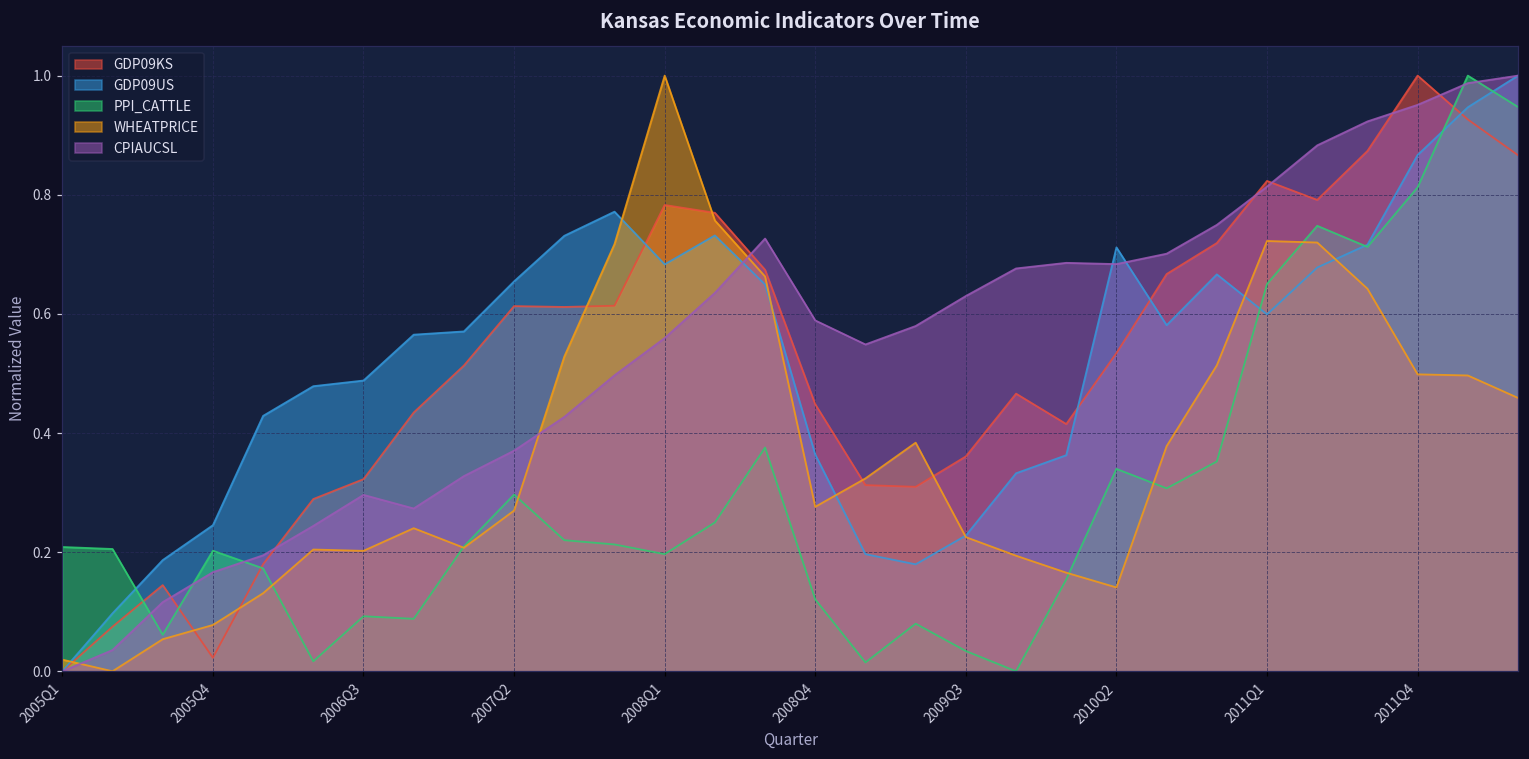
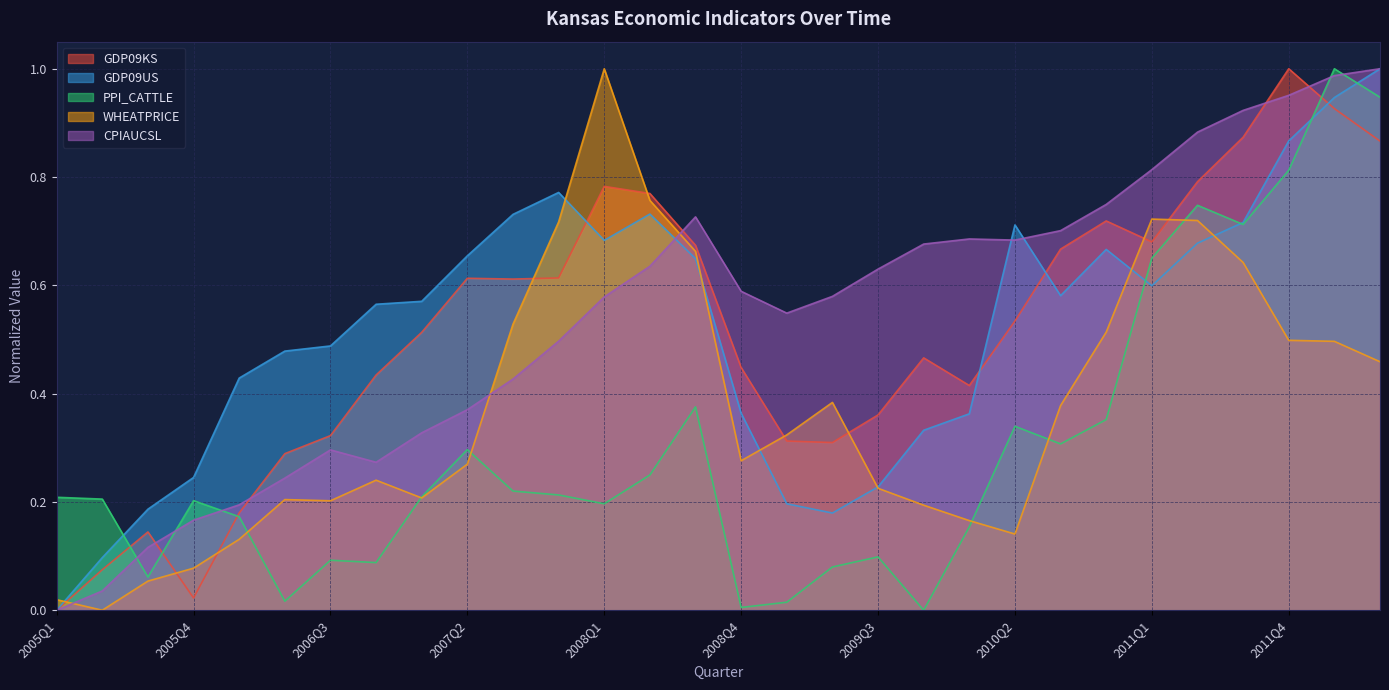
CPIAUCSL, 2008Q1: 0.56 -> 0.58
PPI_CATTLE, 2008Q4: 0.12 -> 0.01
PPI_CATTLE, 2009Q3: 0.03 -> 0.10
GDP09KS, 2011Q1: 0.82 -> 0.68
